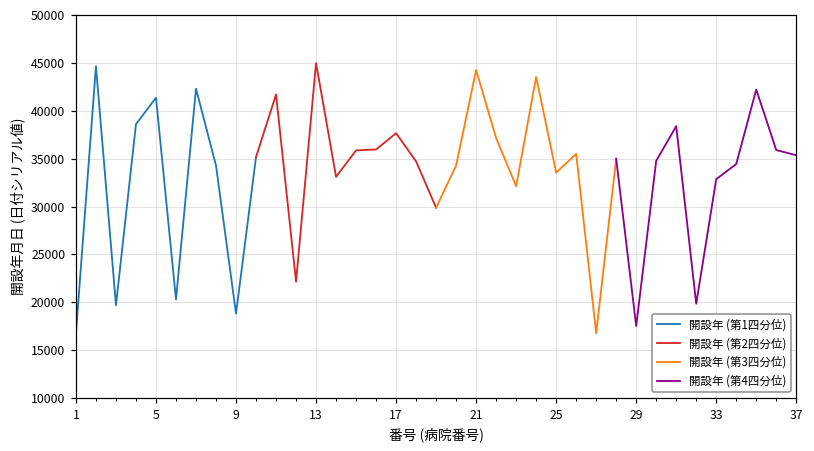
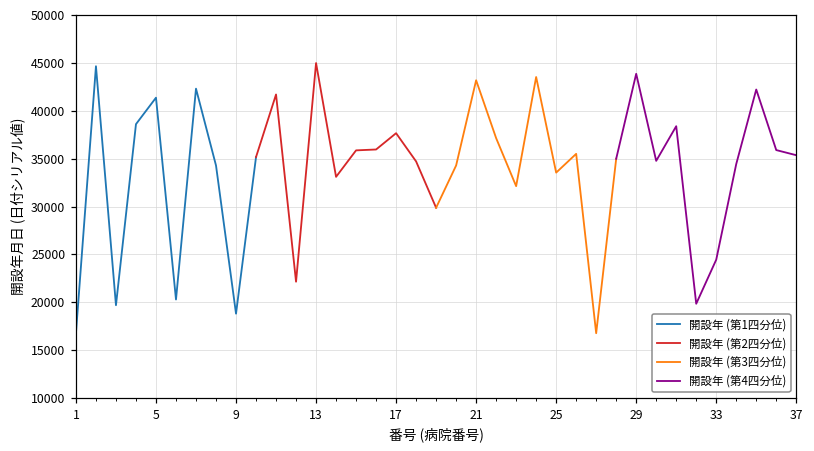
開設年 (第3四分位), 21: 44000 -> 43000
開設年 (第4四分位), 29: 18000 -> 44000
開設年 (第4四分位), 33: 33000 -> 24000
